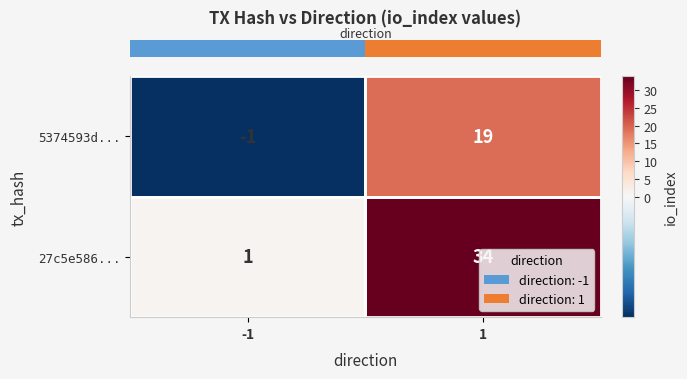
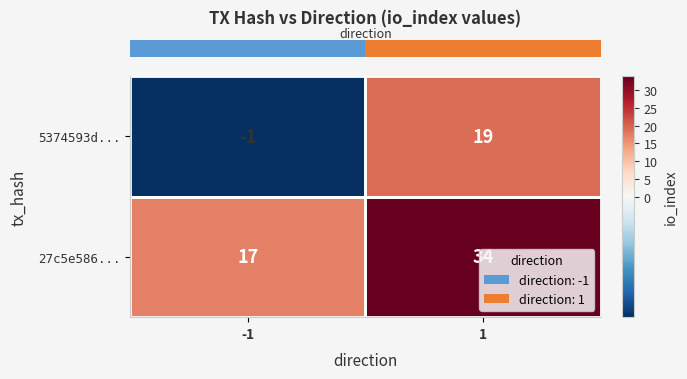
27c5e586..., -1: 1 -> 17
